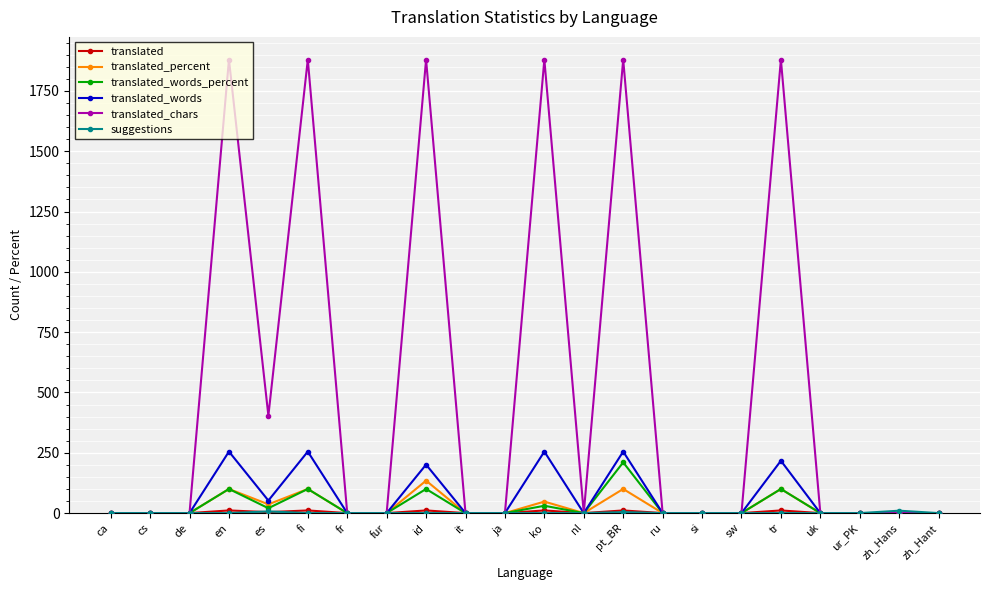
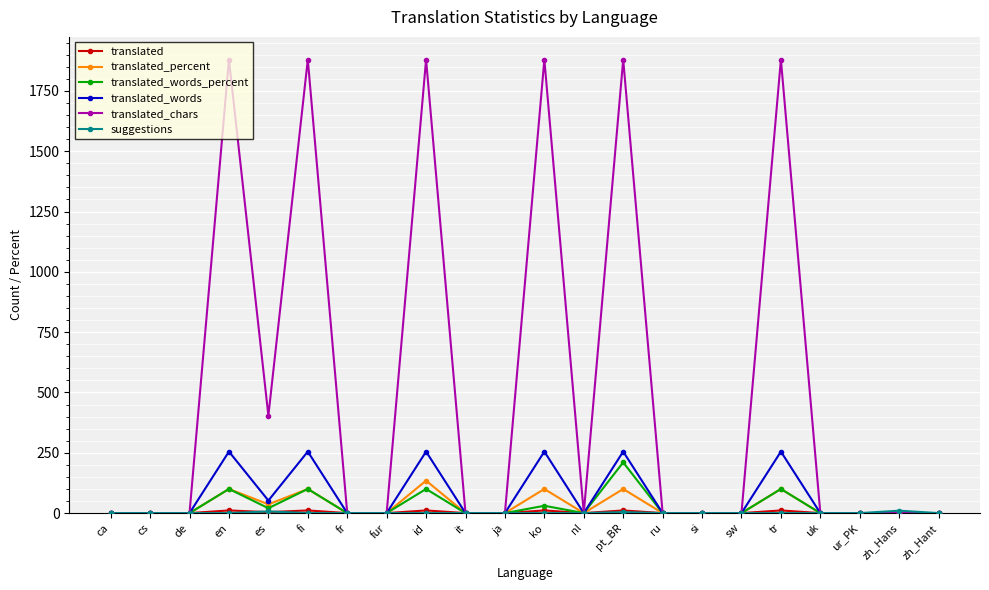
translated_words, id: 200 -> 260
translated_percent, ko: 50 -> 100
translated_words, tr: 220 -> 260
